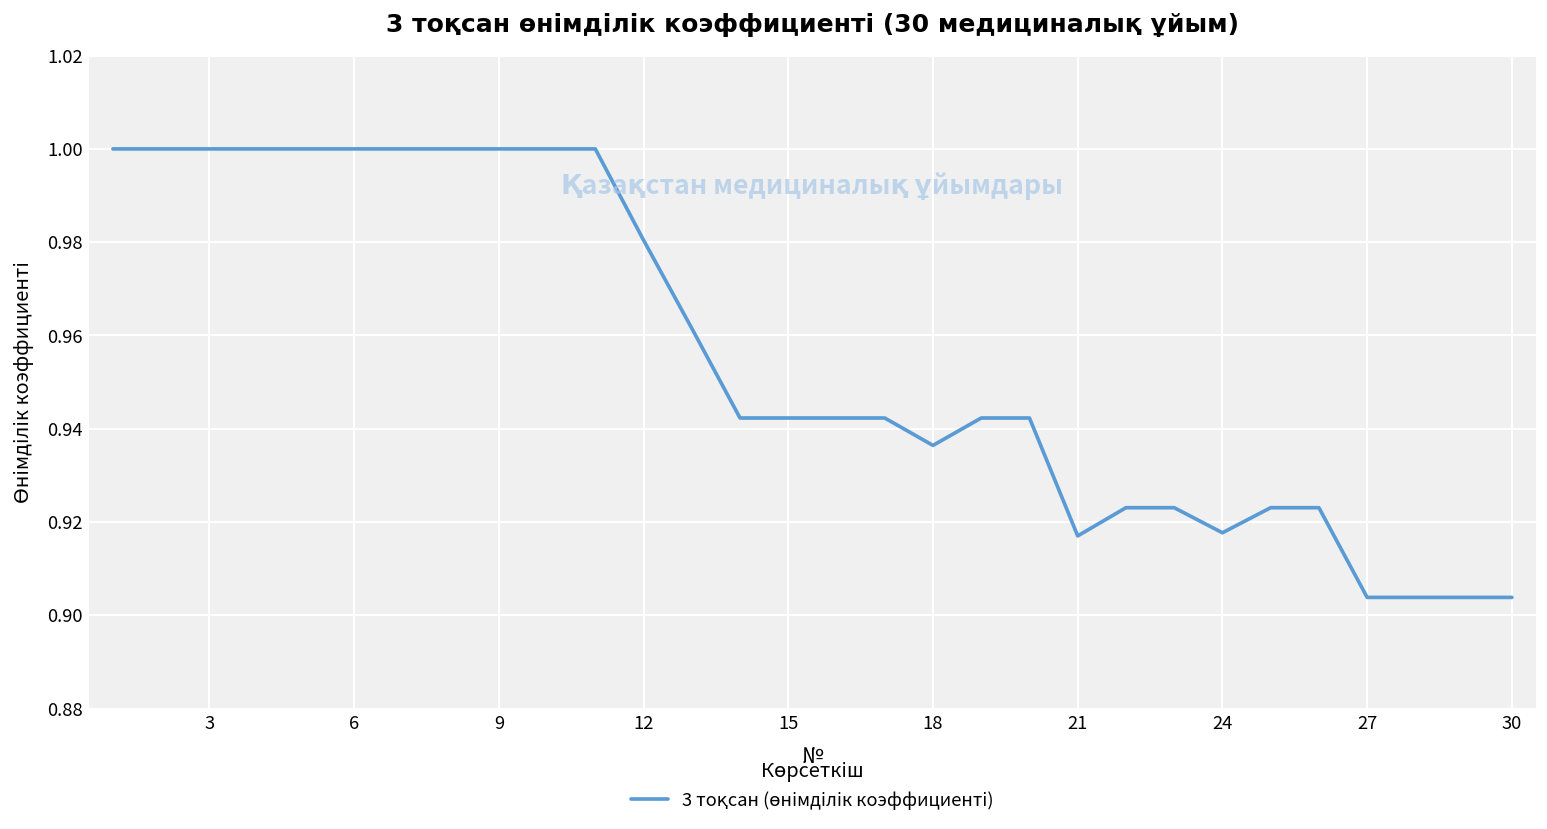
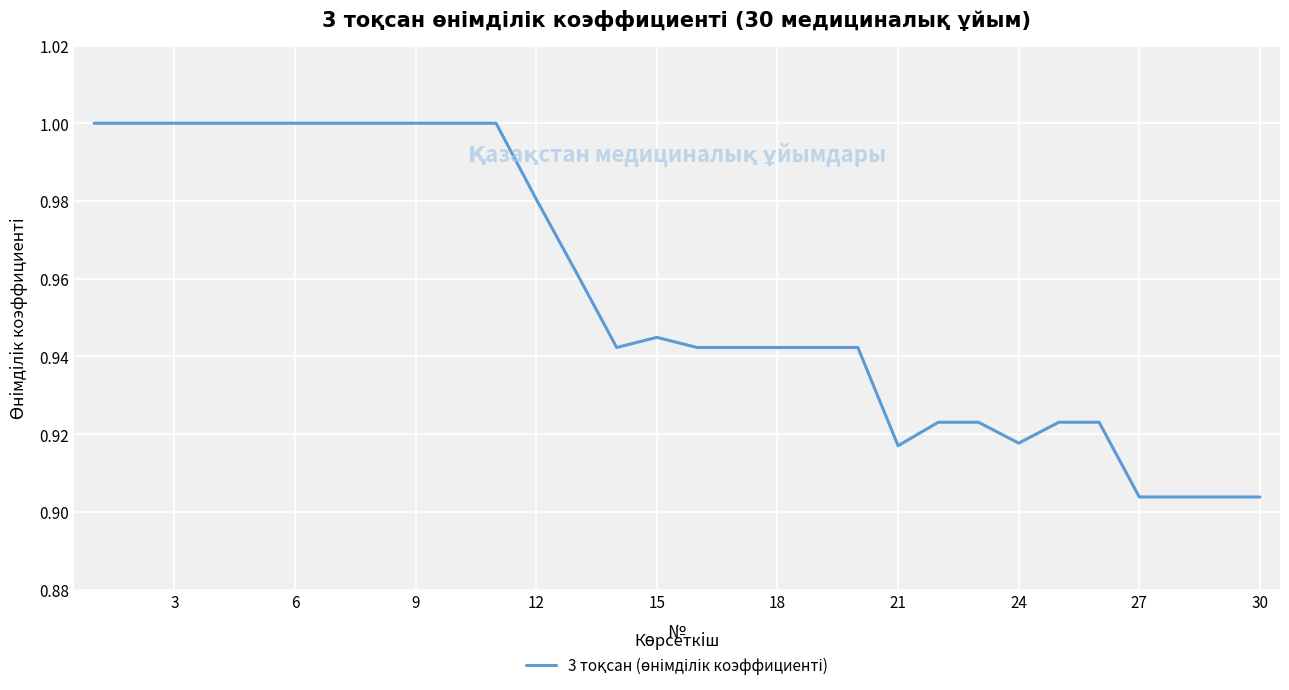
15: 0.942 -> 0.945
18: 0.936 -> 0.942
